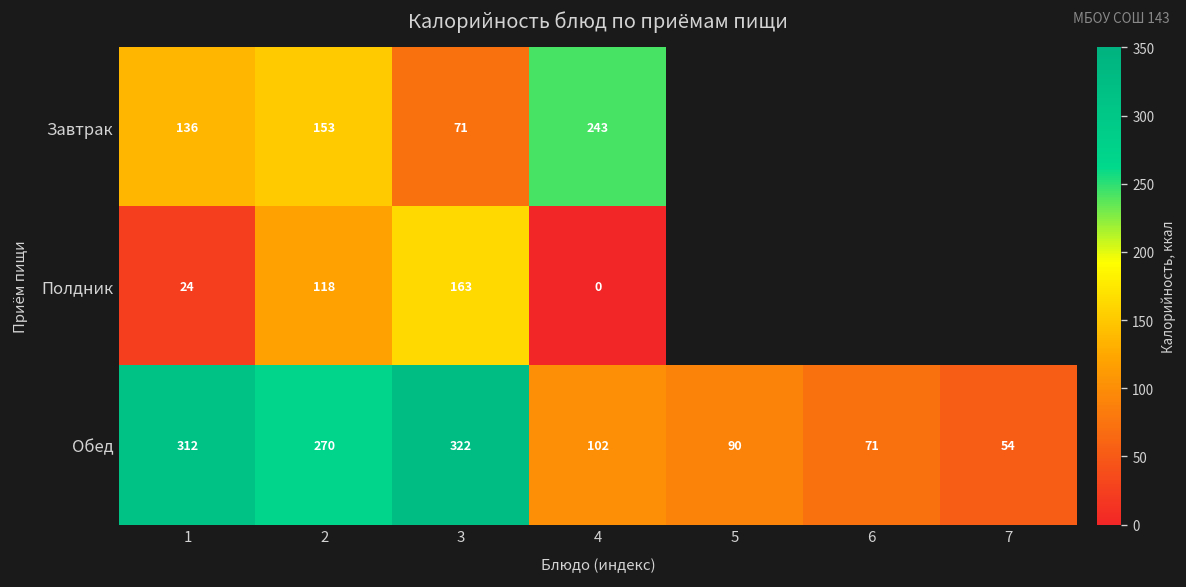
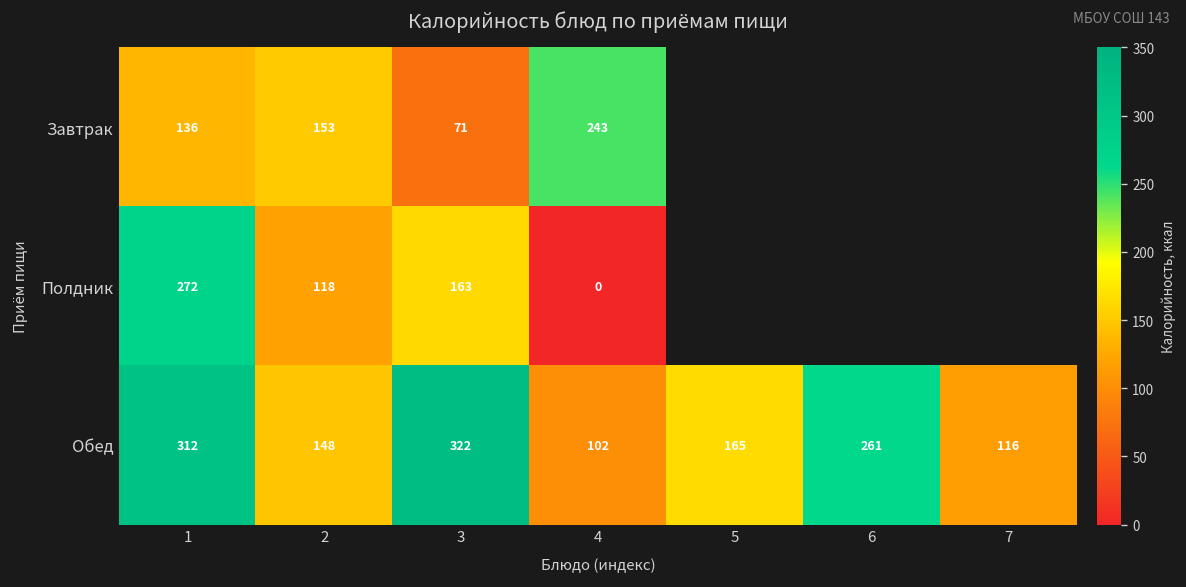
Полдник, 1: 24 -> 272
Обед, 2: 270 -> 148
Обед, 5: 90 -> 165
Обед, 6: 71 -> 261
Обед, 7: 54 -> 116
